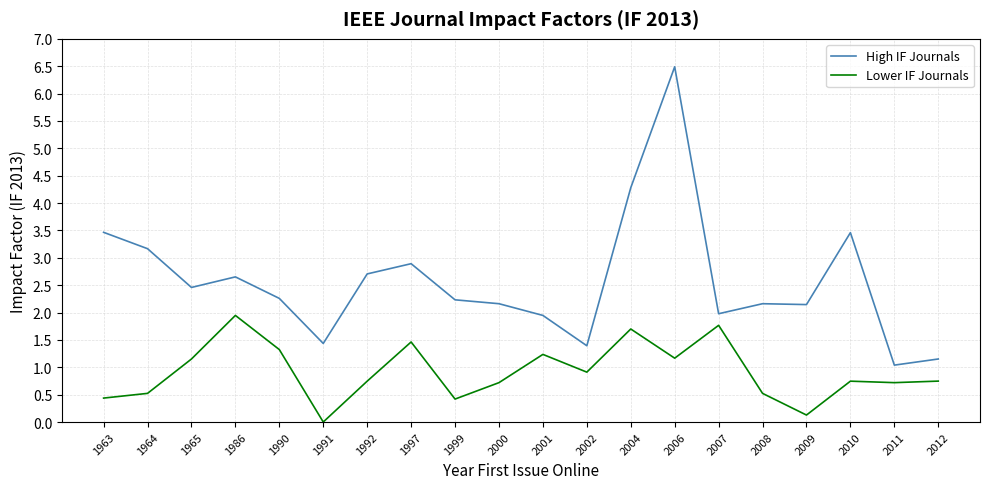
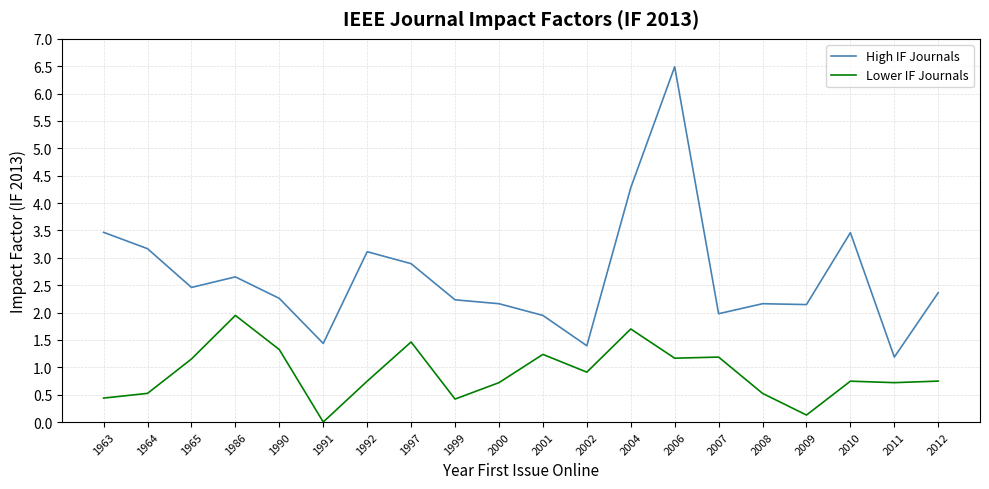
High IF Journals, 1992: 2.7 -> 3.1
Lower IF Journals, 2007: 1.8 -> 1.2
High IF Journals, 2011: 1.0 -> 1.2
High IF Journals, 2012: 1.2 -> 2.4
